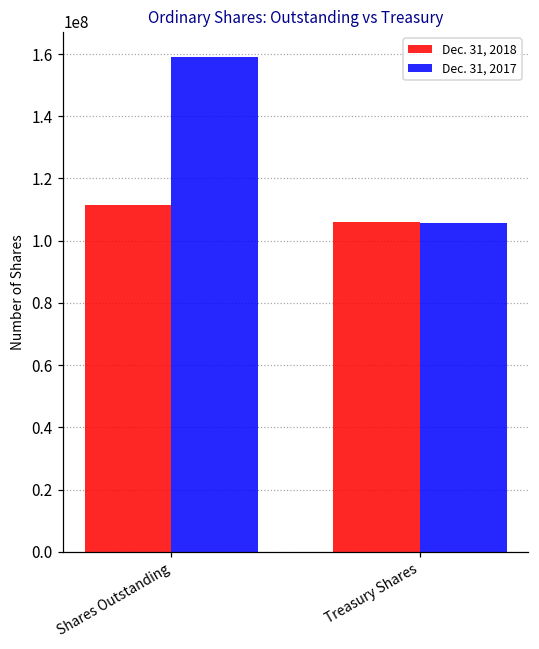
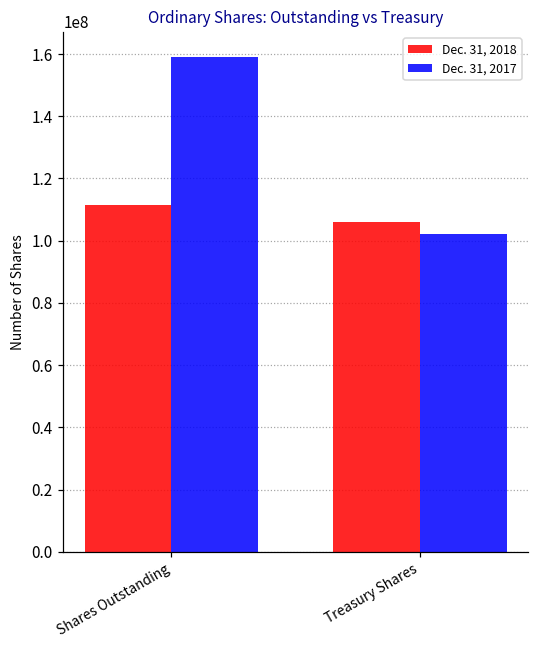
Dec. 31, 2017, Treasury Shares: 106000000 -> 102000000
